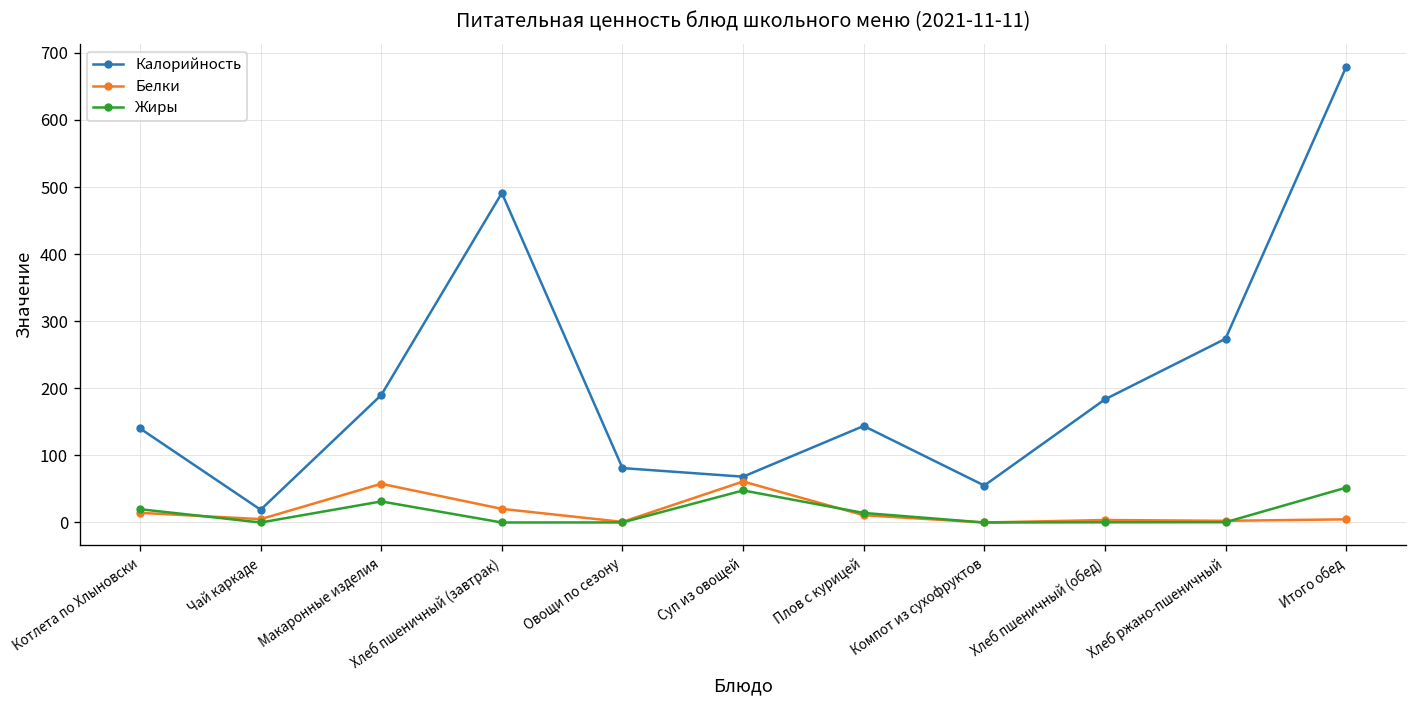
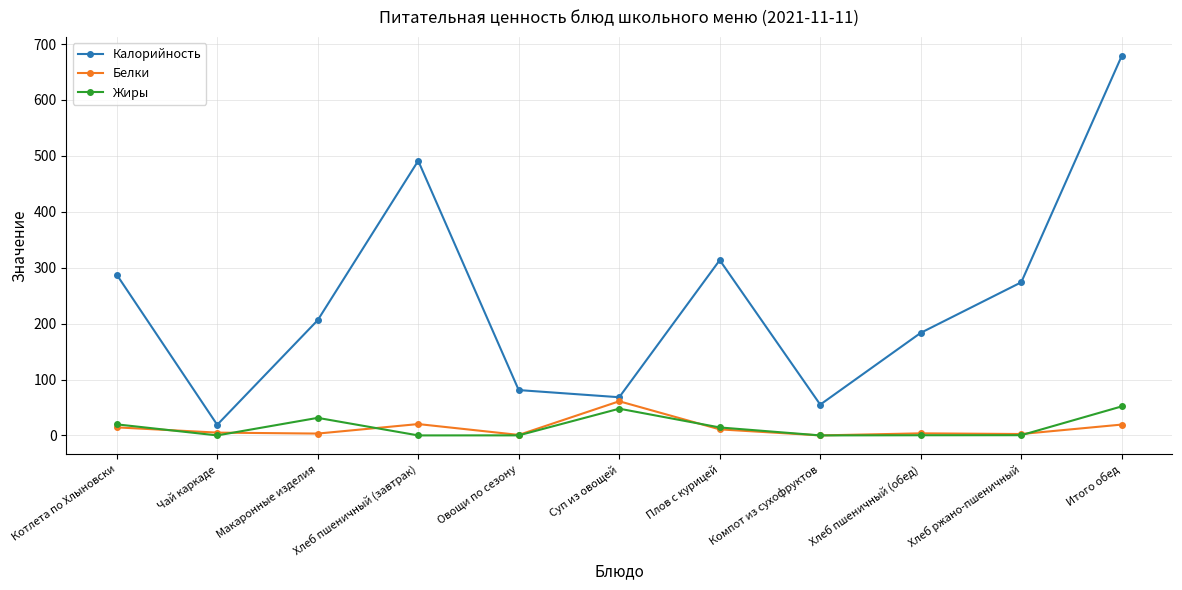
Калорийность, Котлета по Хлыновски: 140 -> 290
Калорийность, Макаронные изделия: 190 -> 210
Белки, Макаронные изделия: 60 -> 0
Калорийность, Плов с курицей: 140 -> 310
Белки, Итого обед: 0 -> 20
